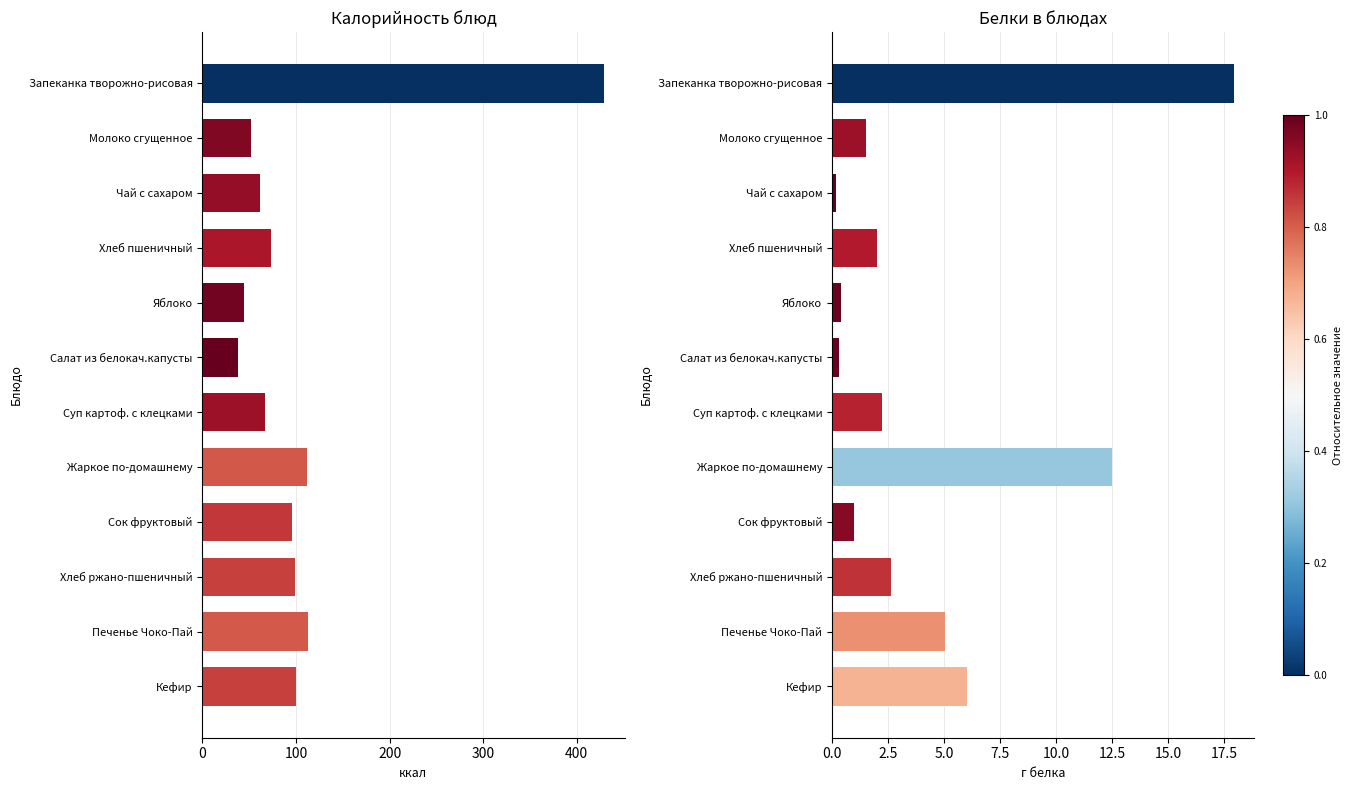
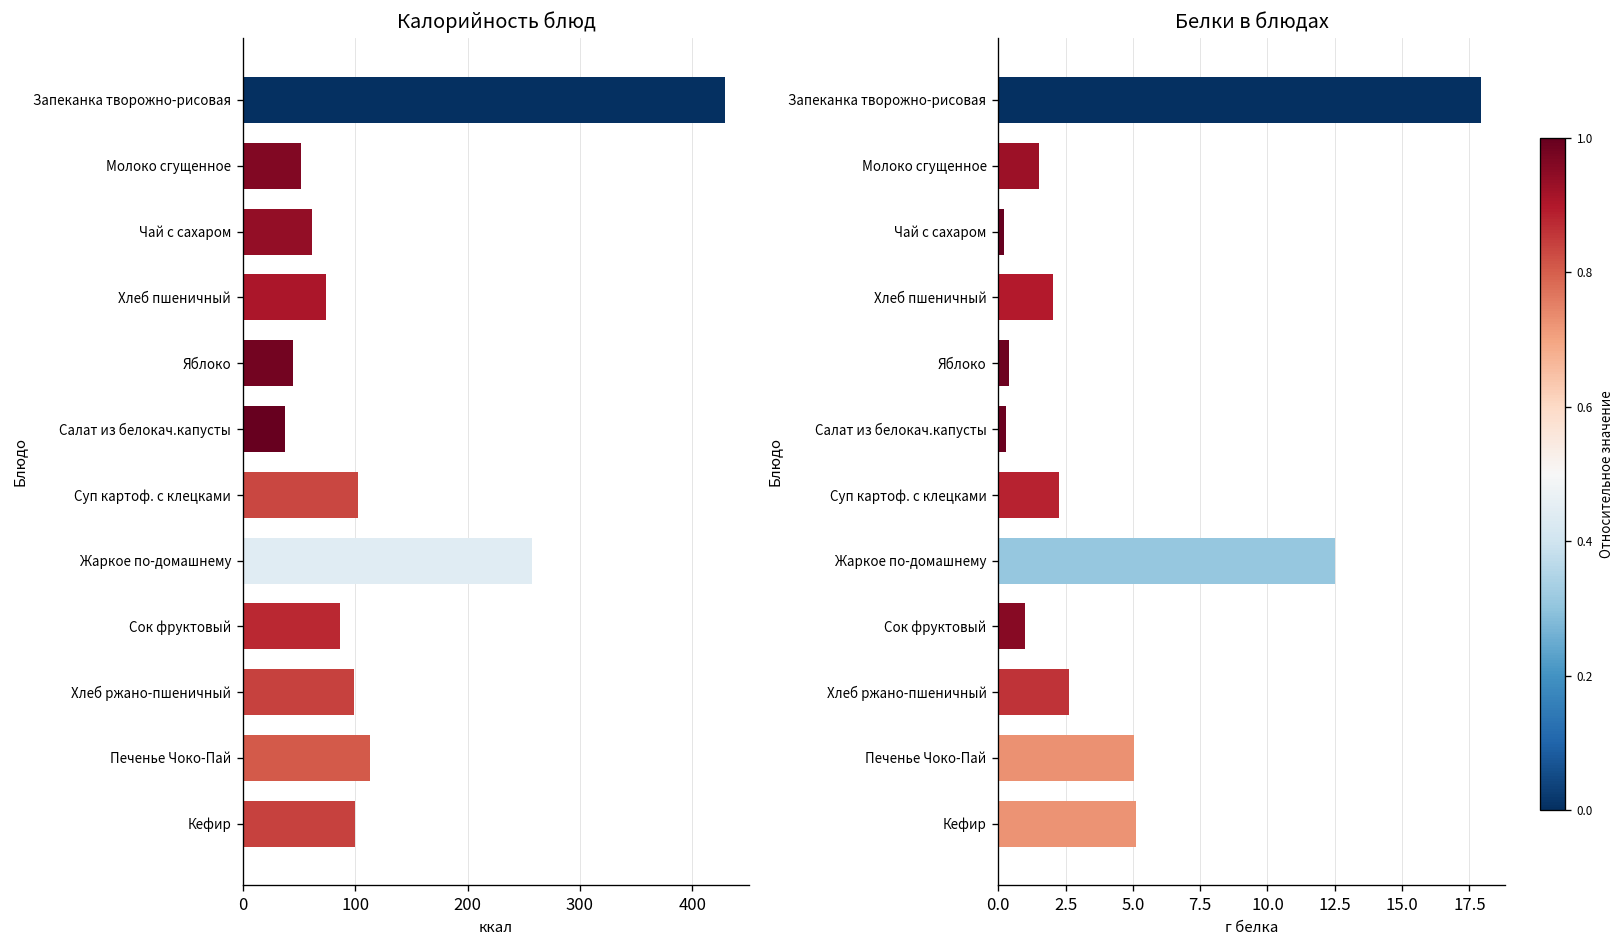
Калорийность блюд, Суп картоф. с клецками: 70 -> 100
Калорийность блюд, Жаркое по-домашнему: 110 -> 260
Калорийность блюд, Сок фруктовый: 100 -> 90
Белки в блюдах, Кефир: 6.0 -> 5.1
